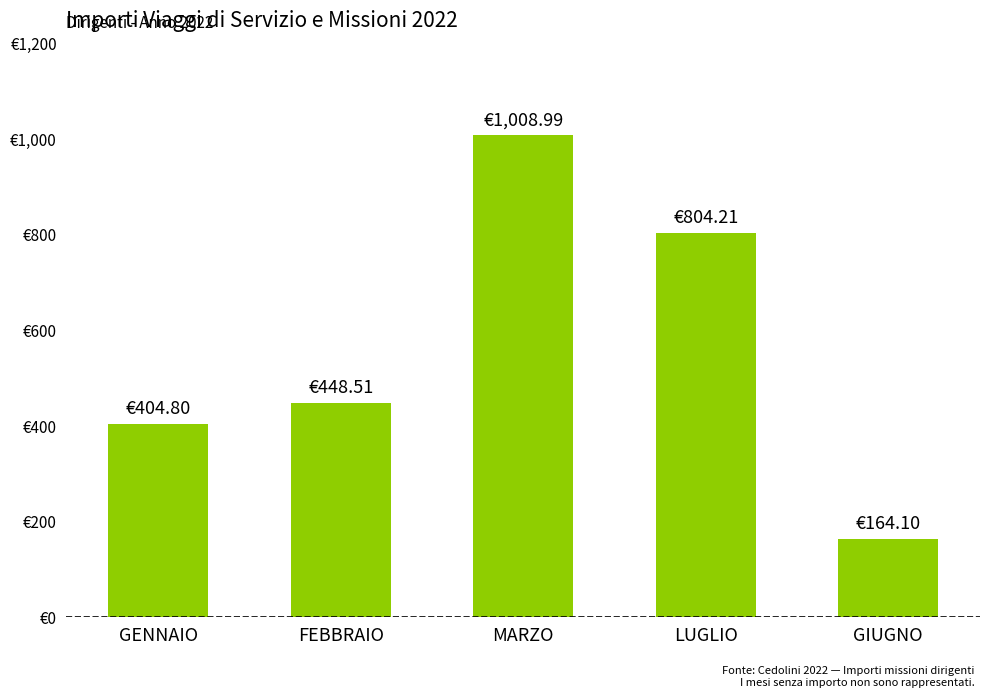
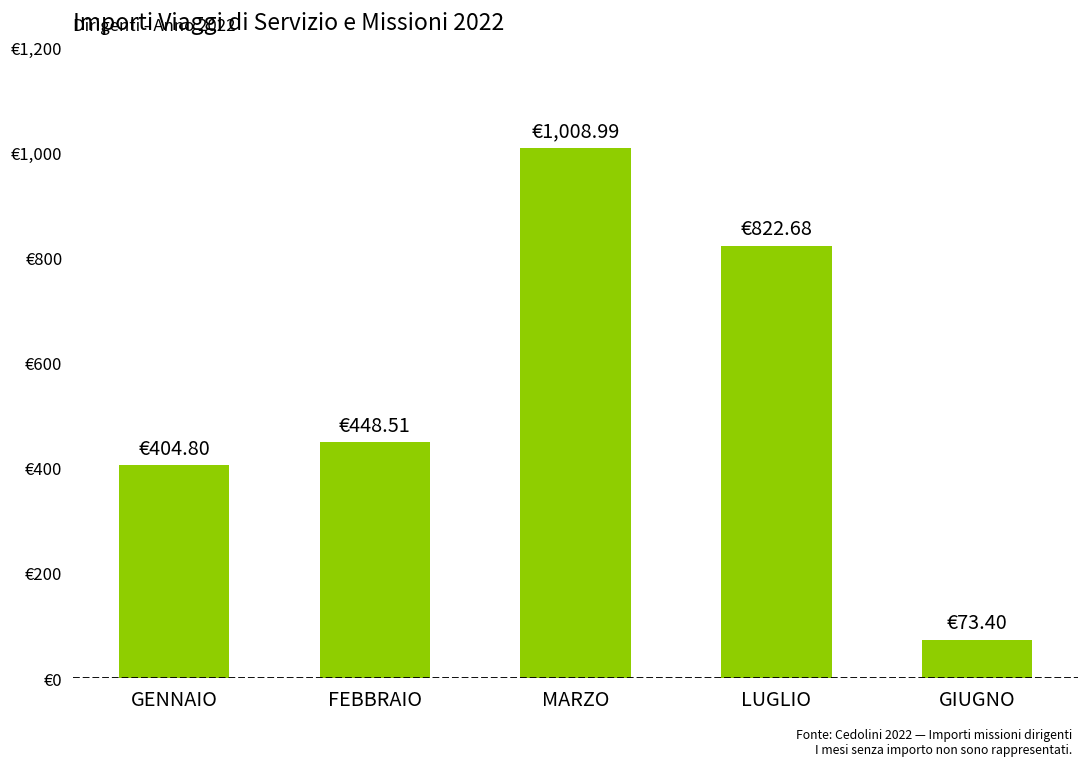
LUGLIO: €804.21 -> €822.68
GIUGNO: €164.10 -> €73.40
